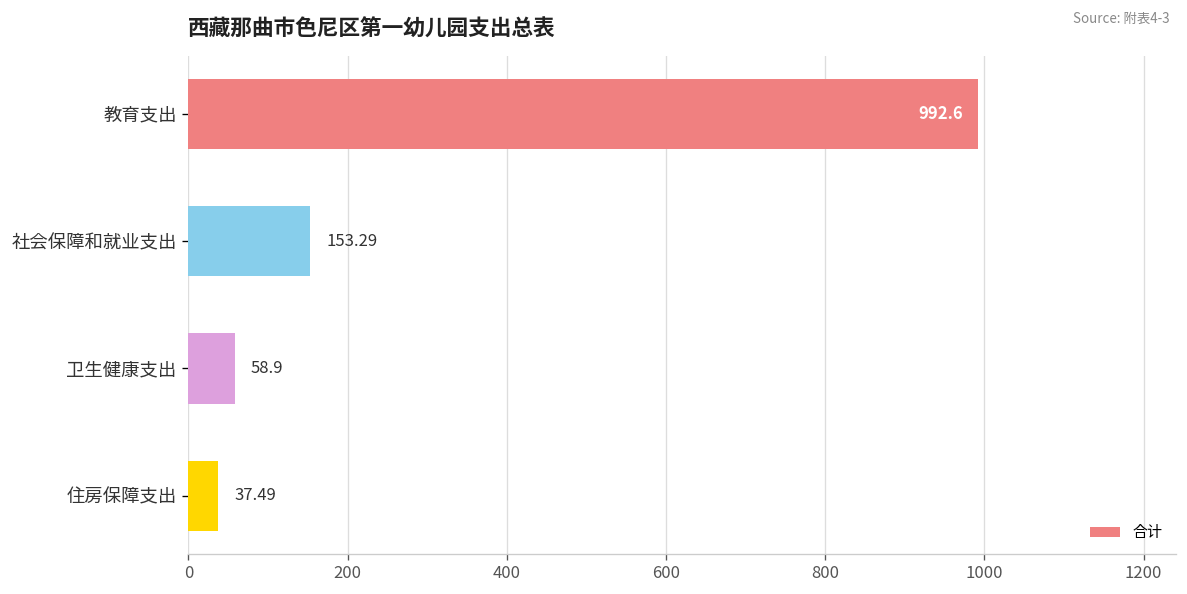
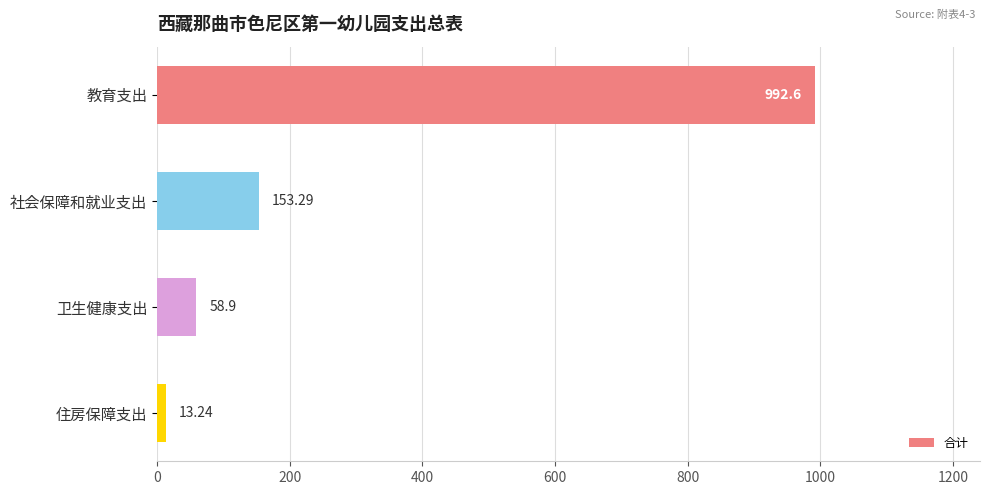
住房保障支出: 37.49 -> 13.24
